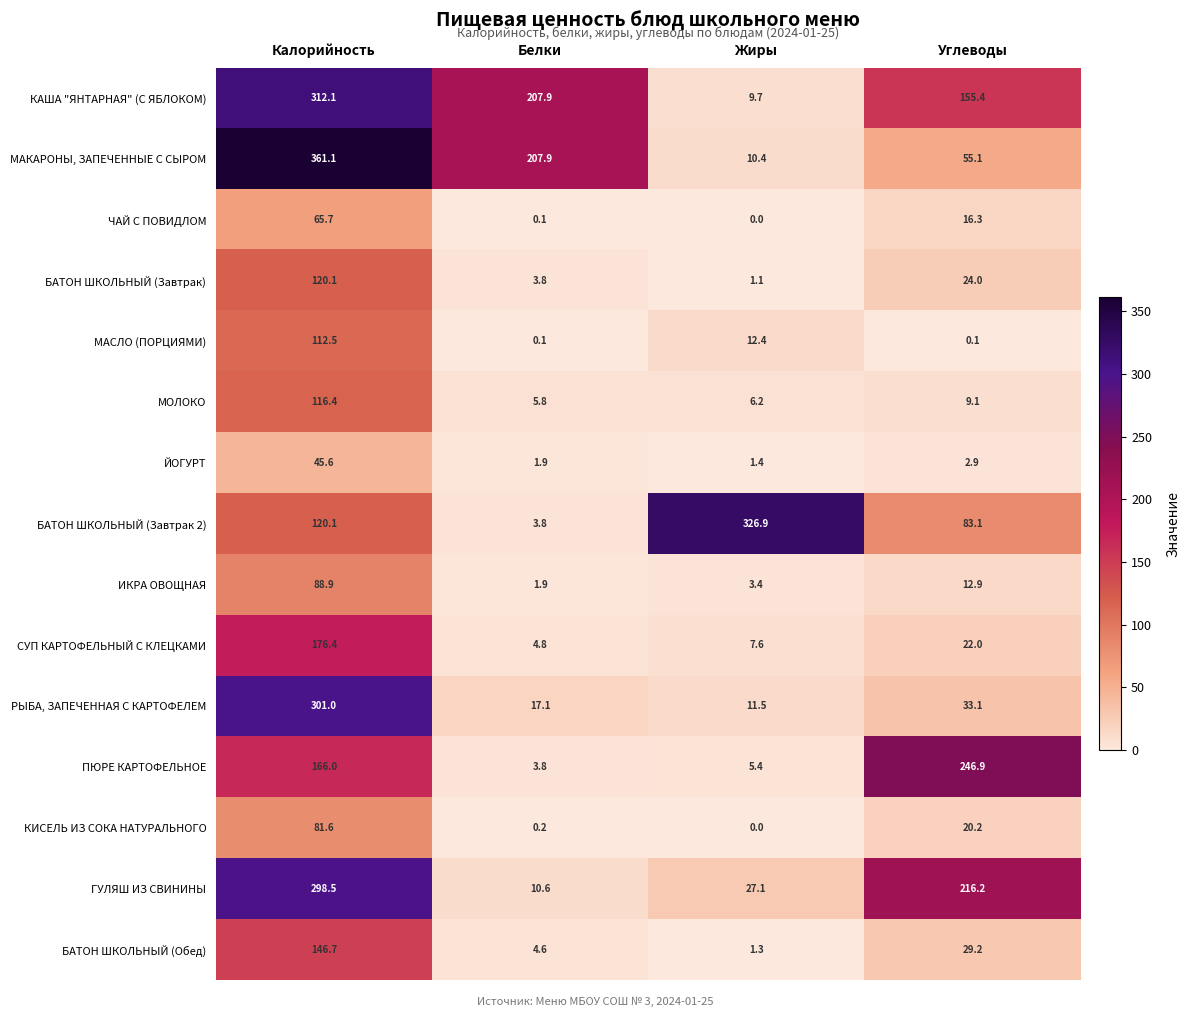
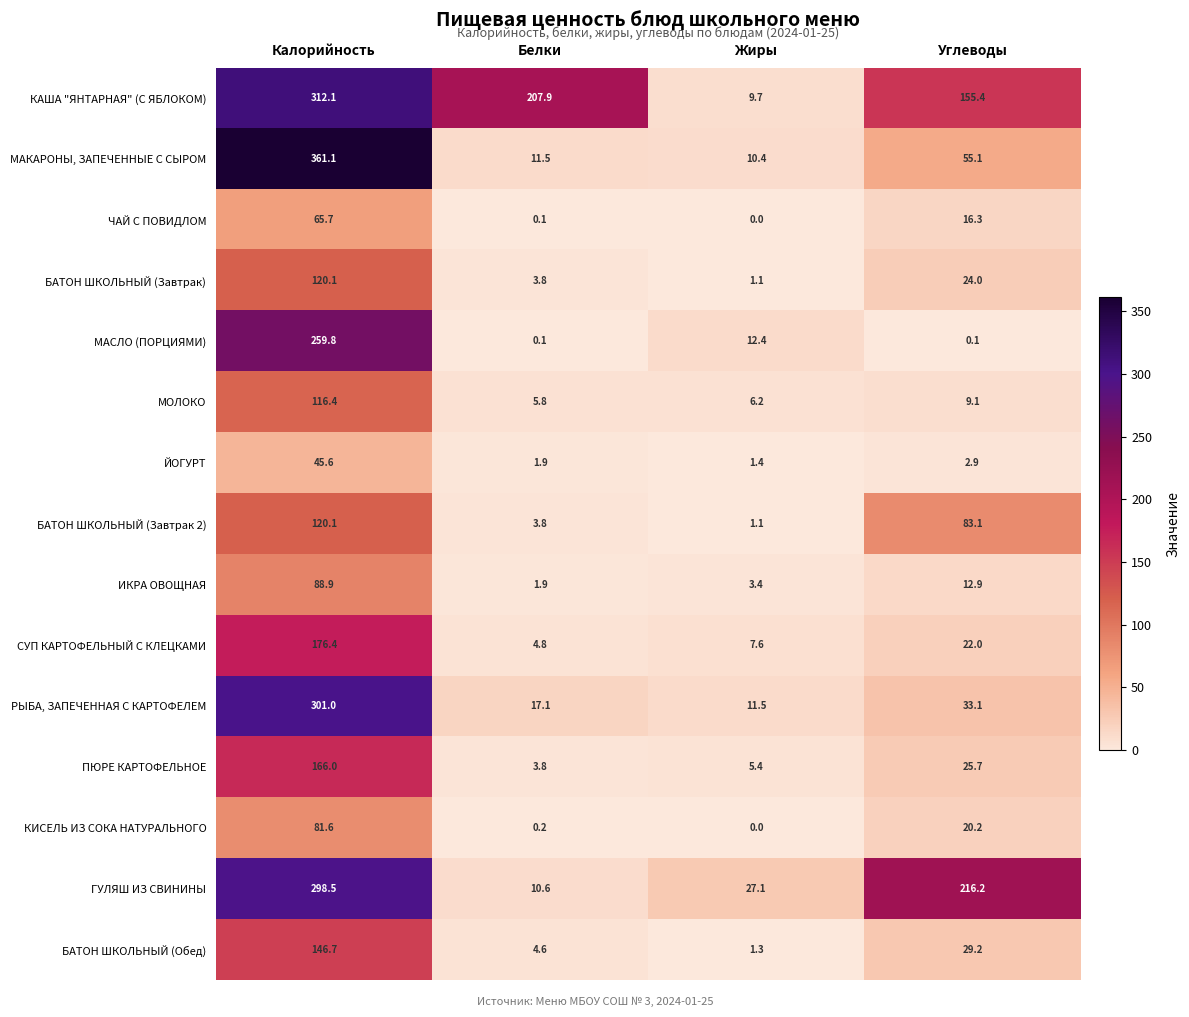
МАКАРОНЫ, ЗАПЕЧЕННЫЕ С СЫРОМ, Белки: 207.9 -> 11.5
МАСЛО (ПОРЦИЯМИ), Калорийность: 112.5 -> 259.8
БАТОН ШКОЛЬНЫЙ (Завтрак 2), Жиры: 326.9 -> 1.1
ПЮРЕ КАРТОФЕЛЬНОЕ, Углеводы: 246.9 -> 25.7
